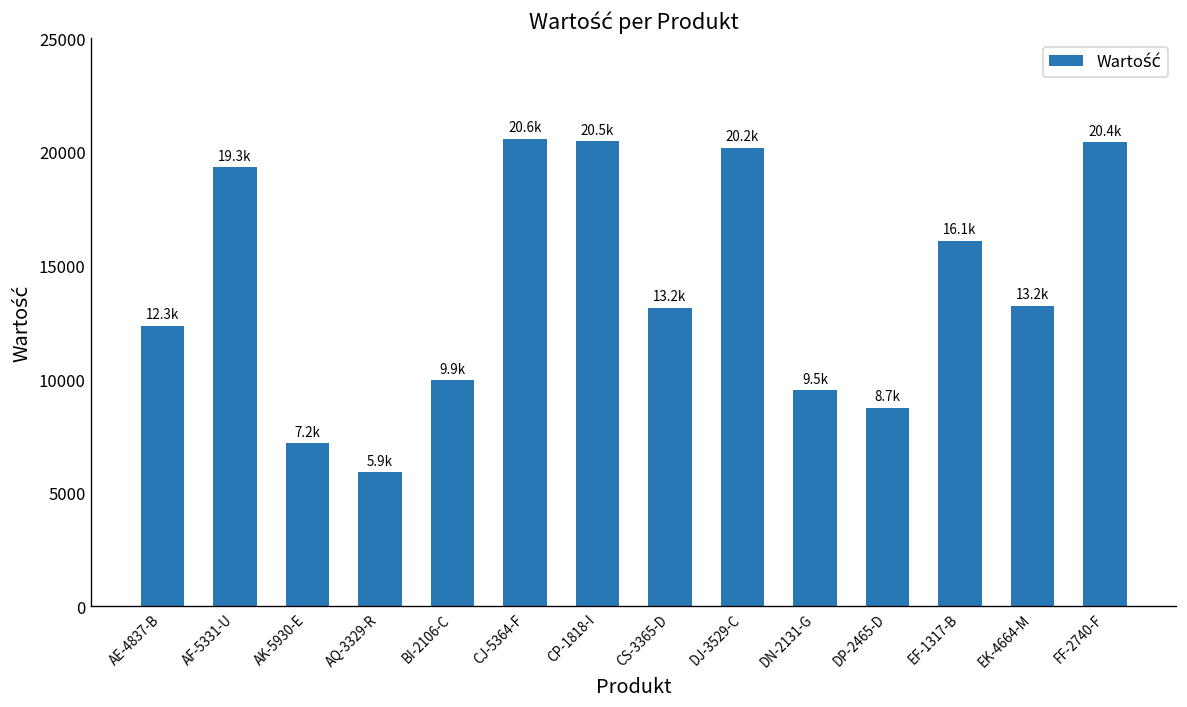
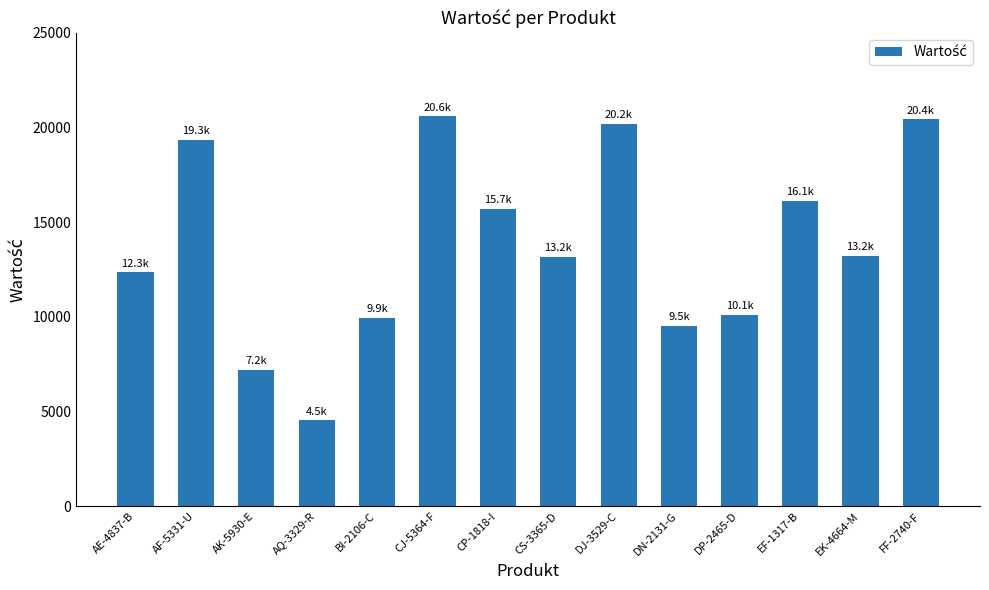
AQ-3329-R: 5.9k -> 4.5k
CP-1818-I: 20.5k -> 15.7k
DP-2465-D: 8.7k -> 10.1k
